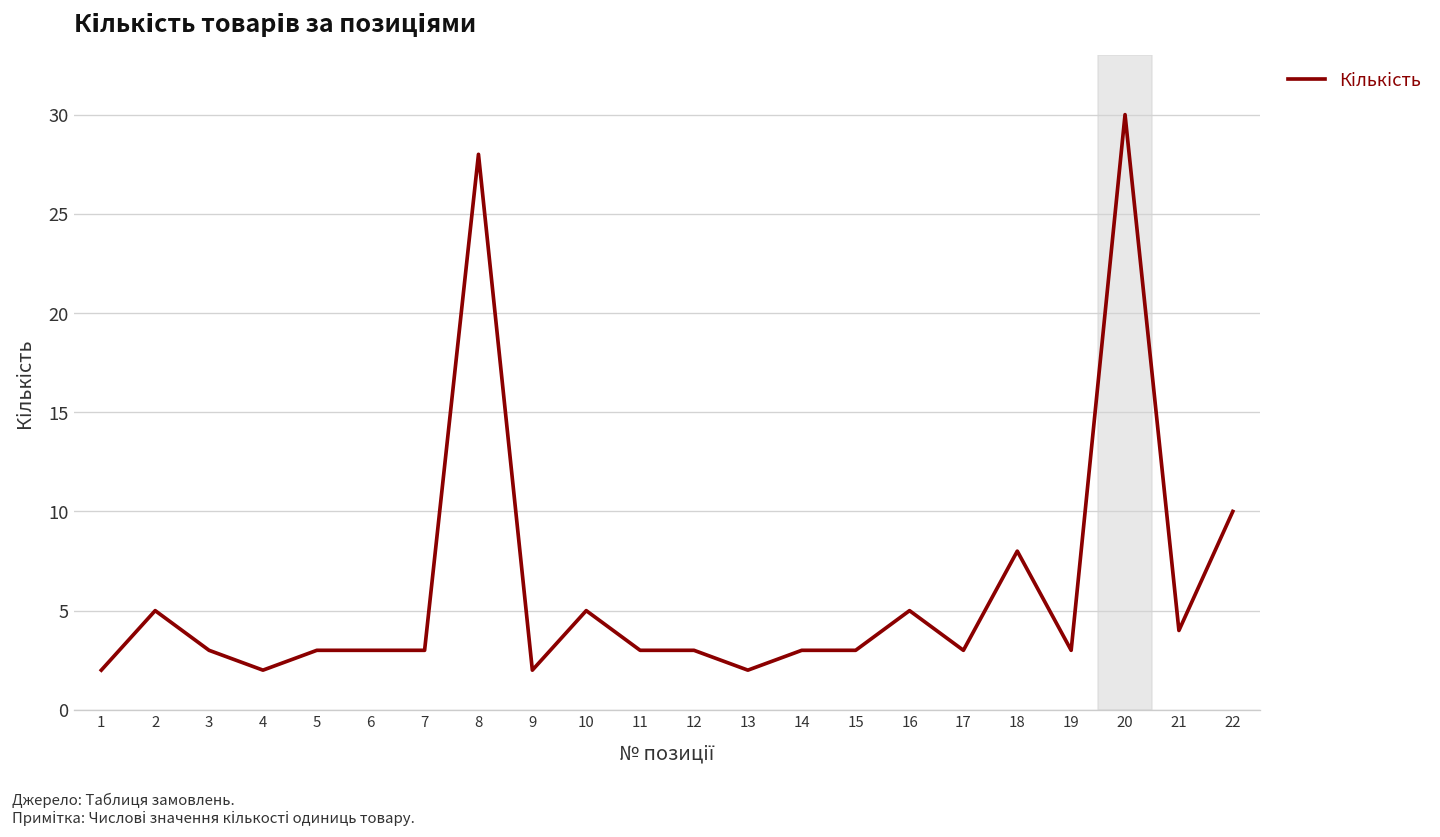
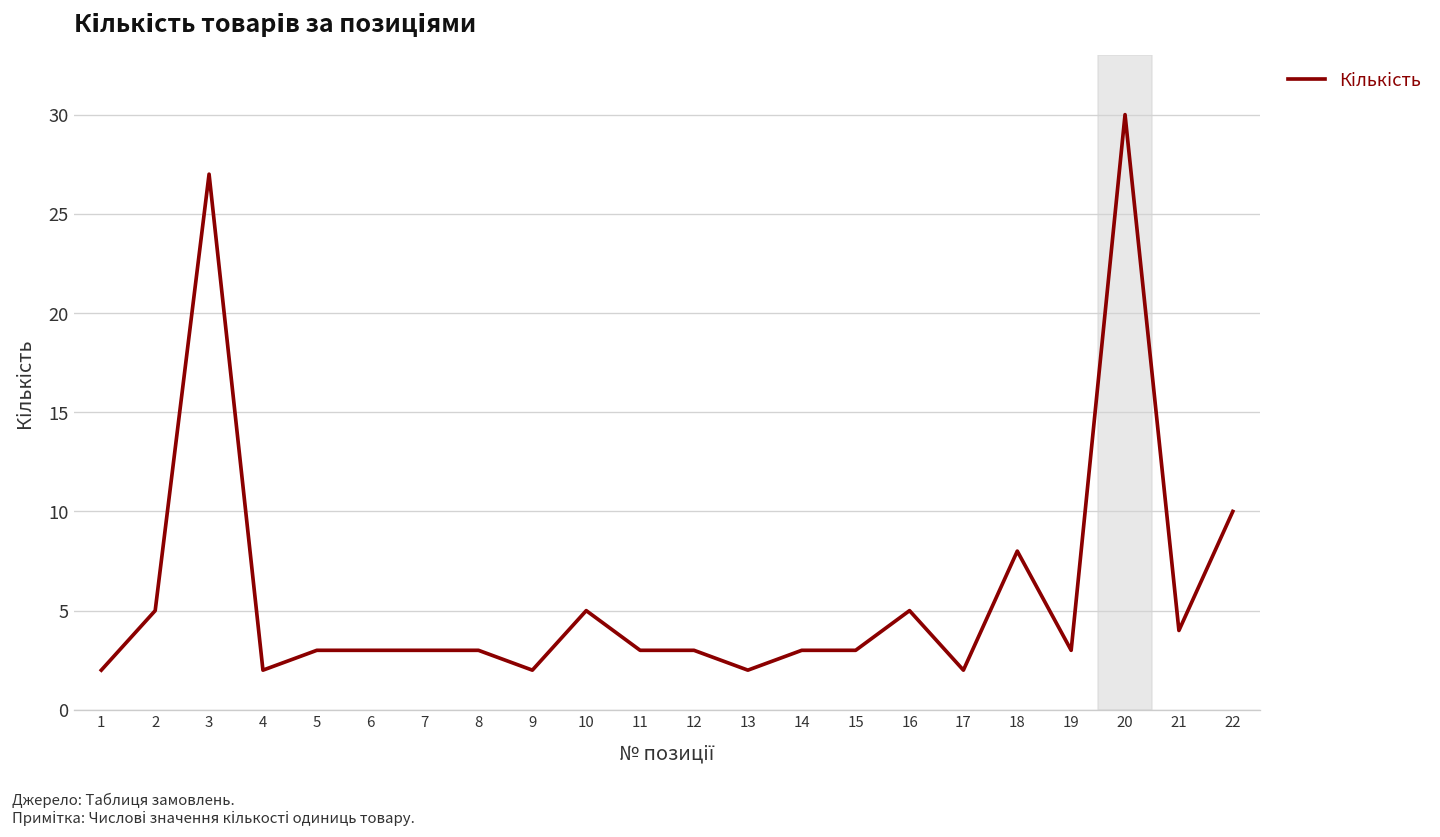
3: 3 -> 27
8: 28 -> 3
17: 3 -> 2
